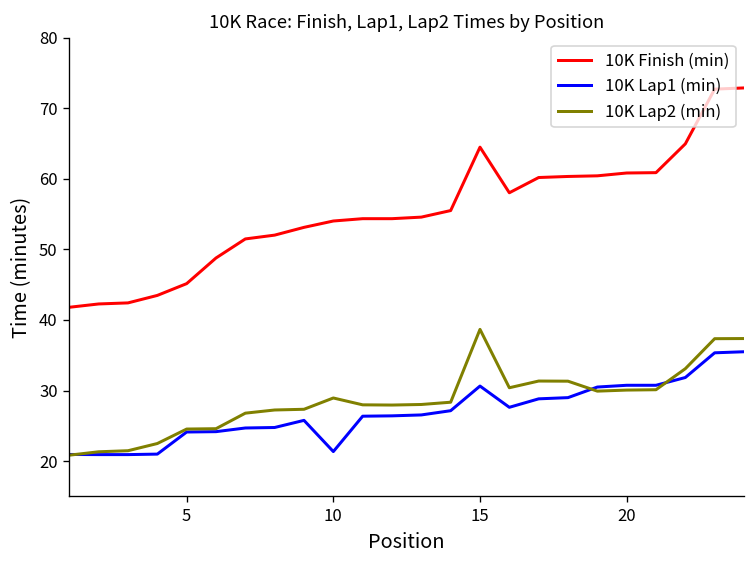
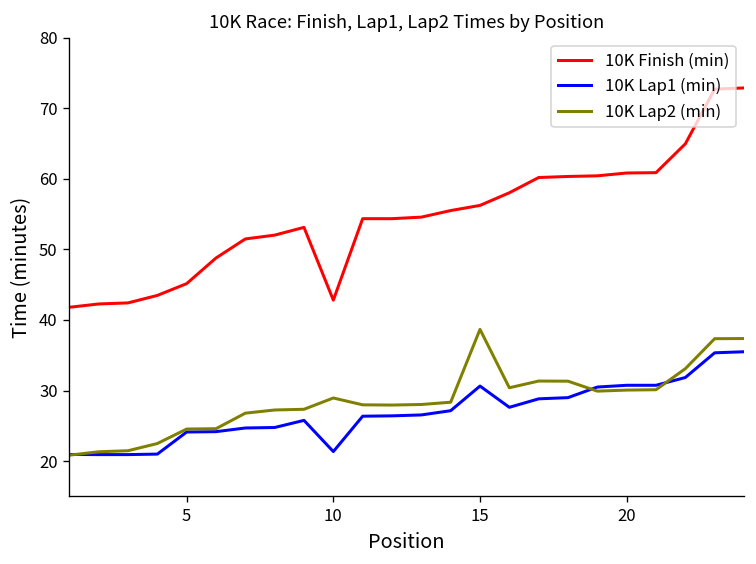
10K Finish (min), 10: 54 -> 43
10K Finish (min), 15: 64 -> 56
